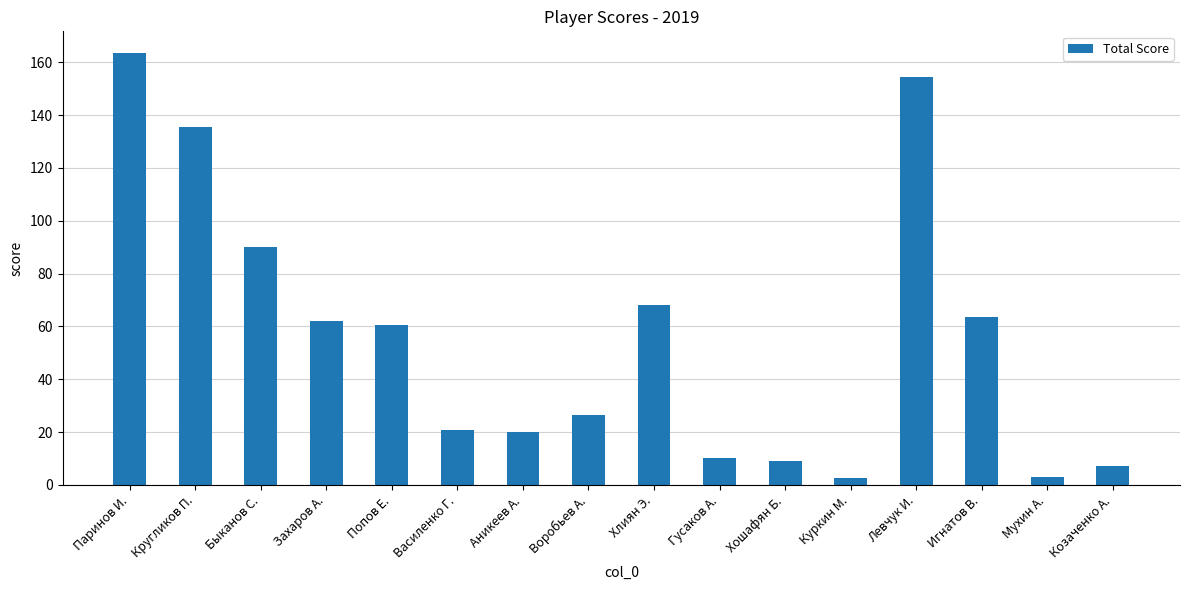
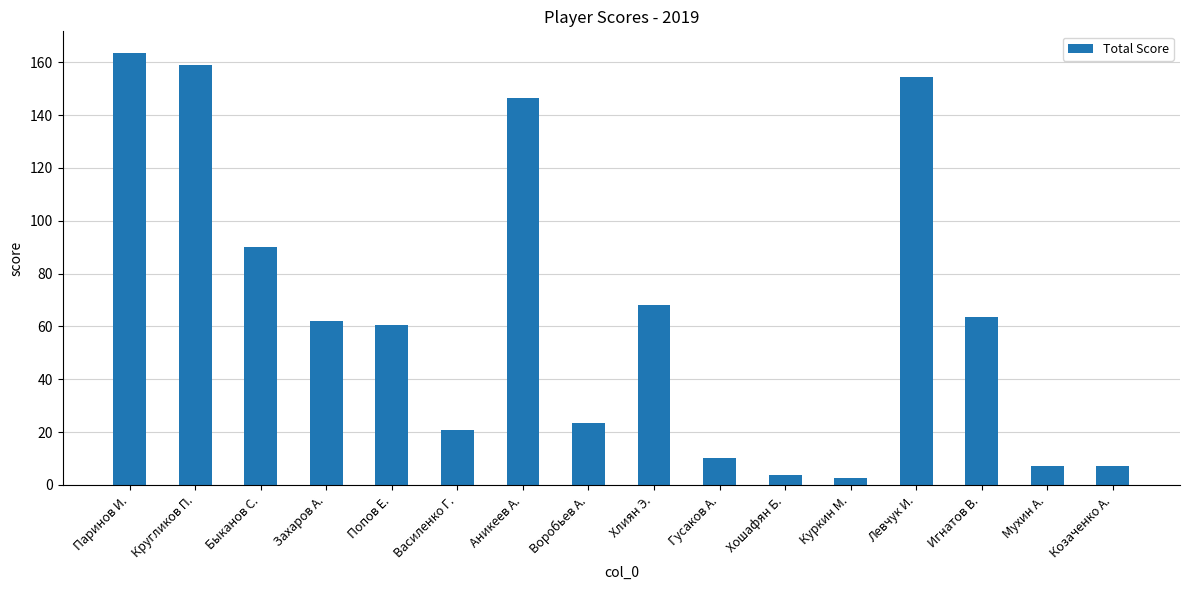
Кругликов П.: 136 -> 159
Аникеев А.: 20 -> 147
Воробьев А.: 27 -> 23
Хошафян Б.: 9 -> 4
Мухин А.: 3 -> 7
